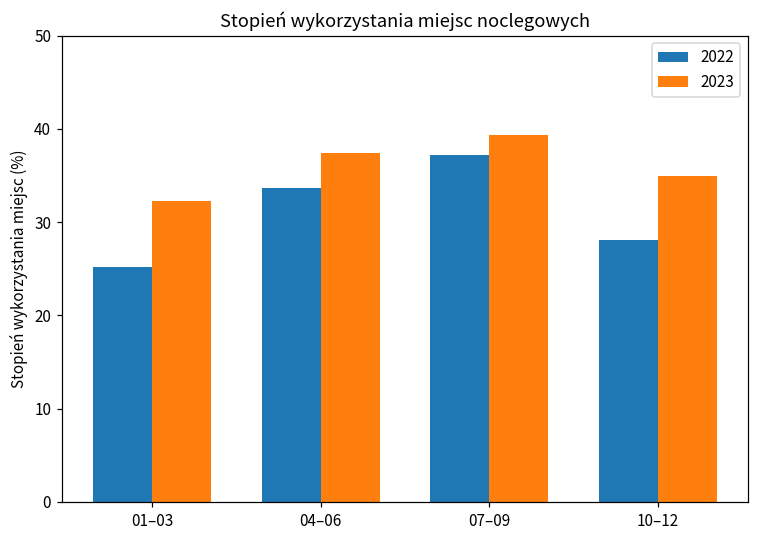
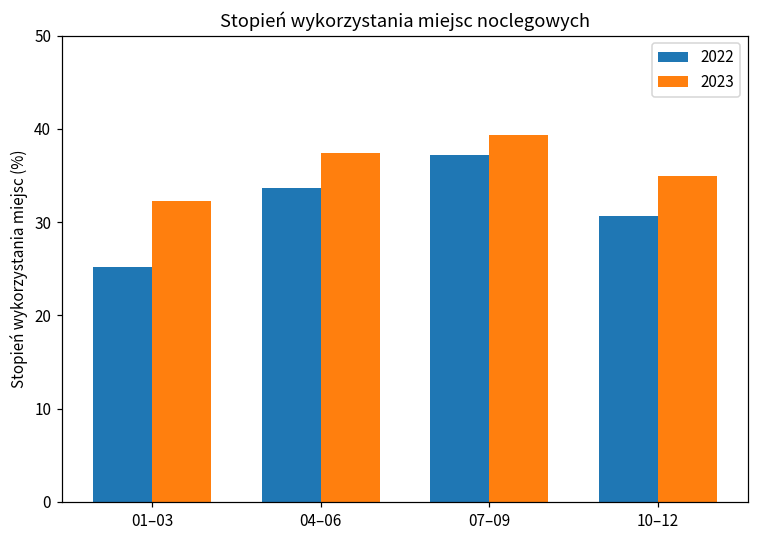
2022, 10–12: 28 -> 31
